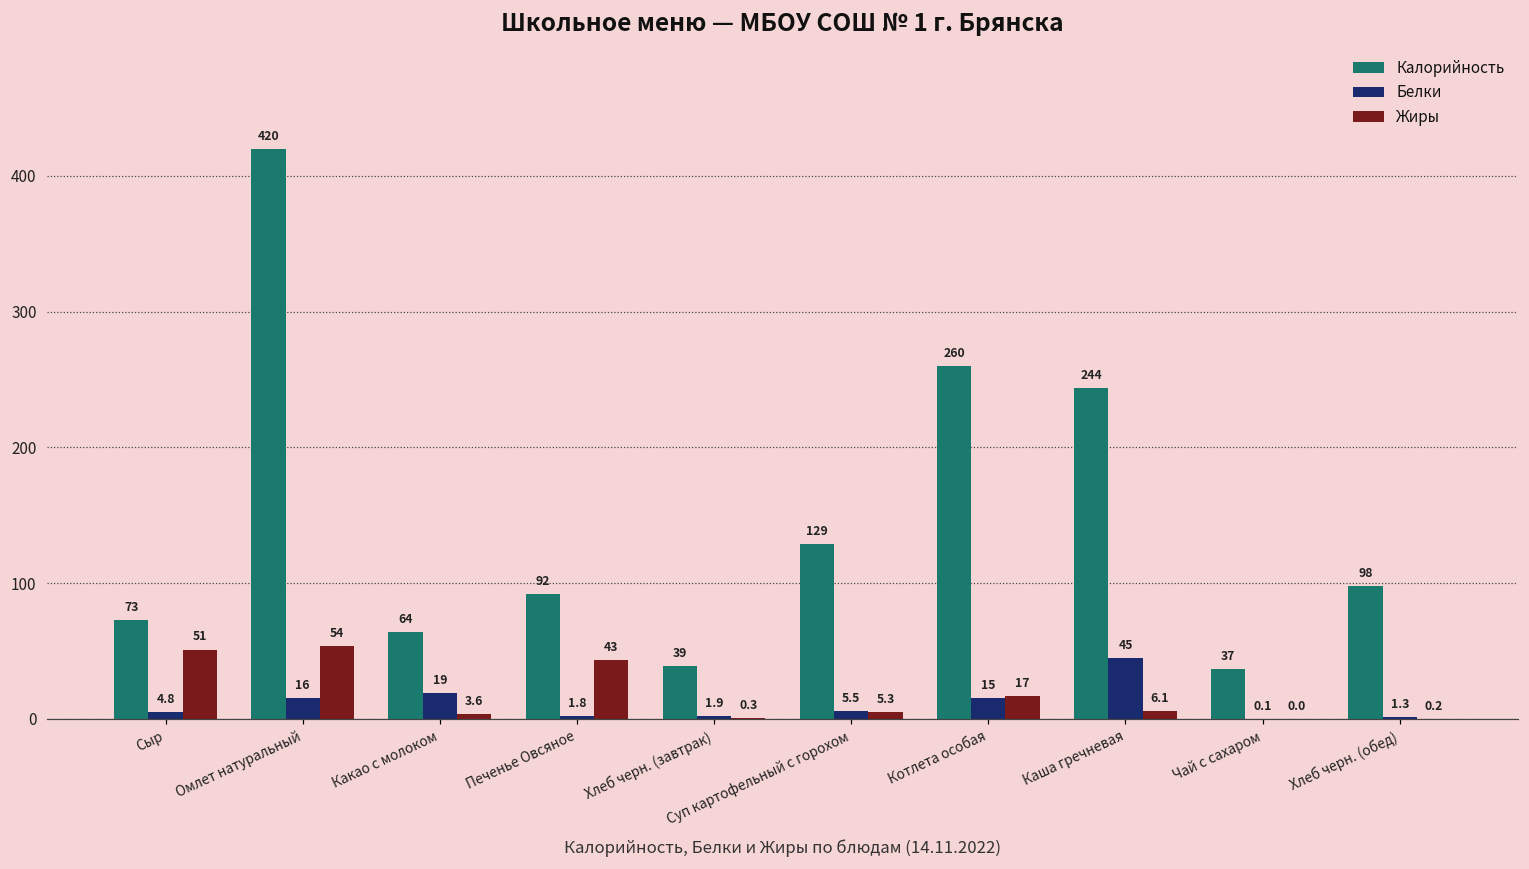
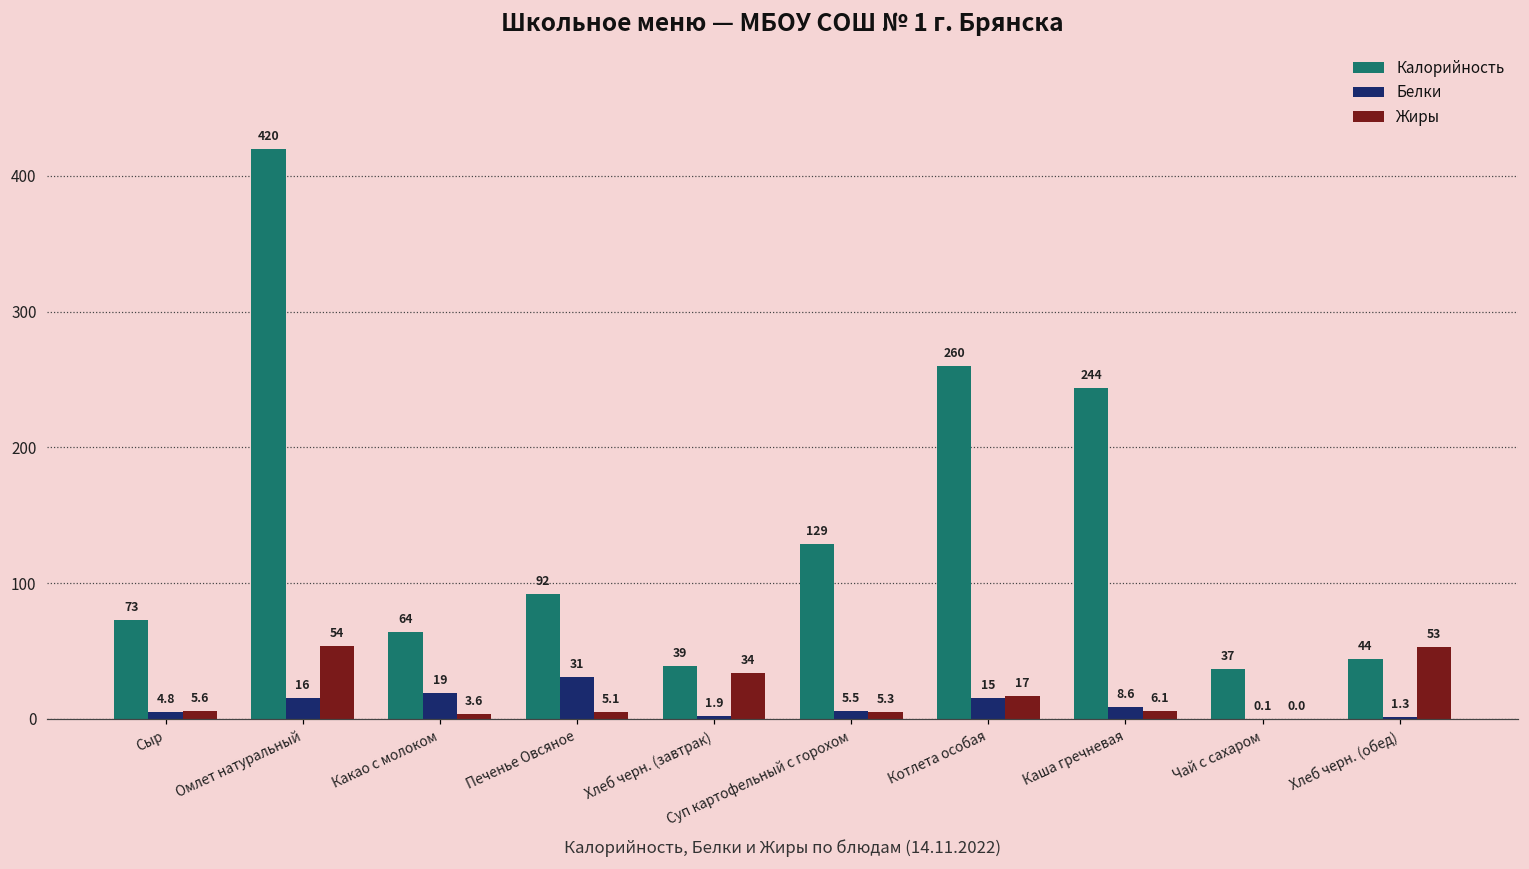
Жиры, Сыр: 51 -> 5.6
Белки, Печенье Овсяное: 1.8 -> 31
Жиры, Печенье Овсяное: 43 -> 5.1
Жиры, Хлеб черн. (завтрак): 0.3 -> 34
Белки, Каша гречневая: 45 -> 8.6
Калорийность, Хлеб черн. (обед): 98 -> 44
Жиры, Хлеб черн. (обед): 0.2 -> 53
